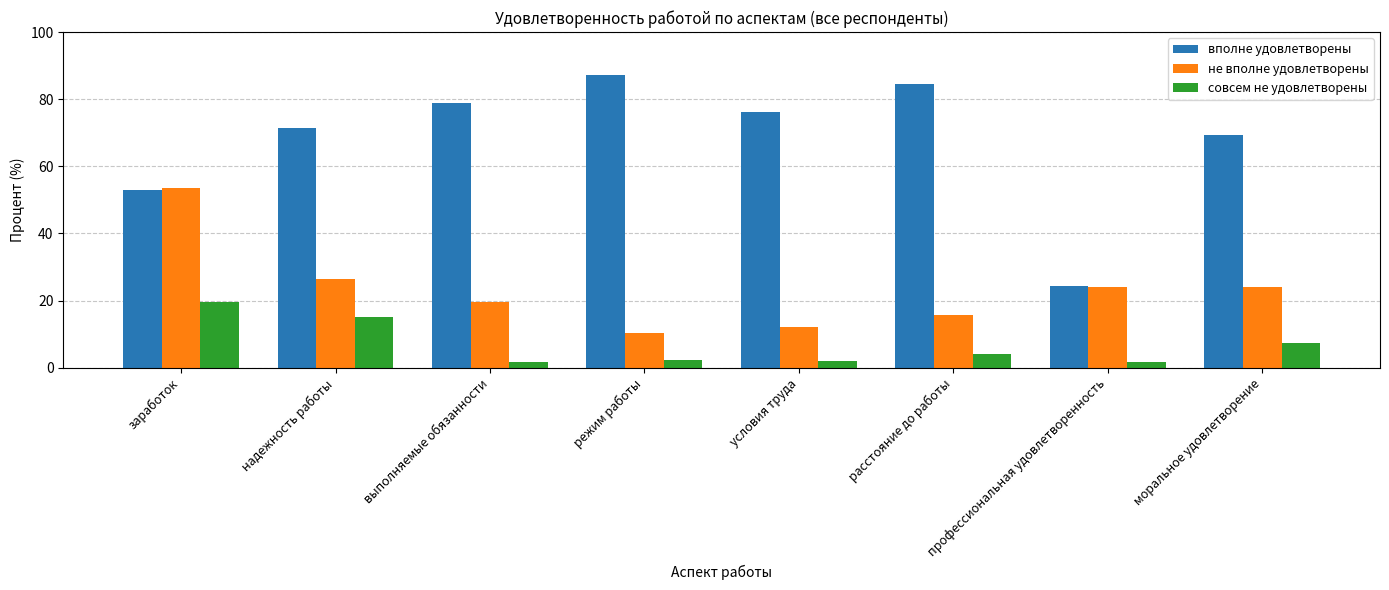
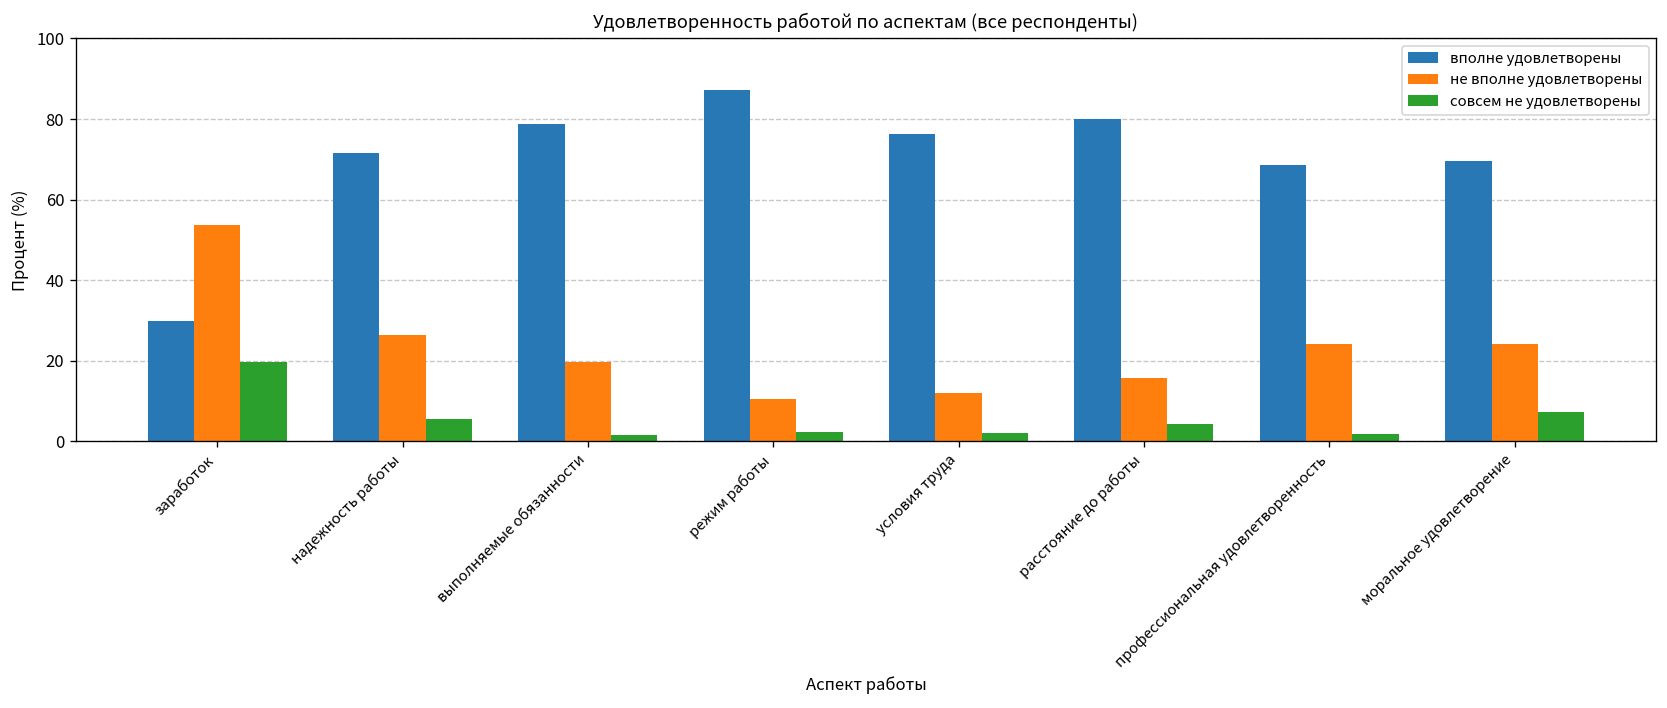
вполне удовлетворены, заработок: 53 -> 30
совсем не удовлетворены, надежность работы: 15 -> 6
вполне удовлетворены, расстояние до работы: 84 -> 80
вполне удовлетворены, профессиональная удовлетворенность: 24 -> 69
